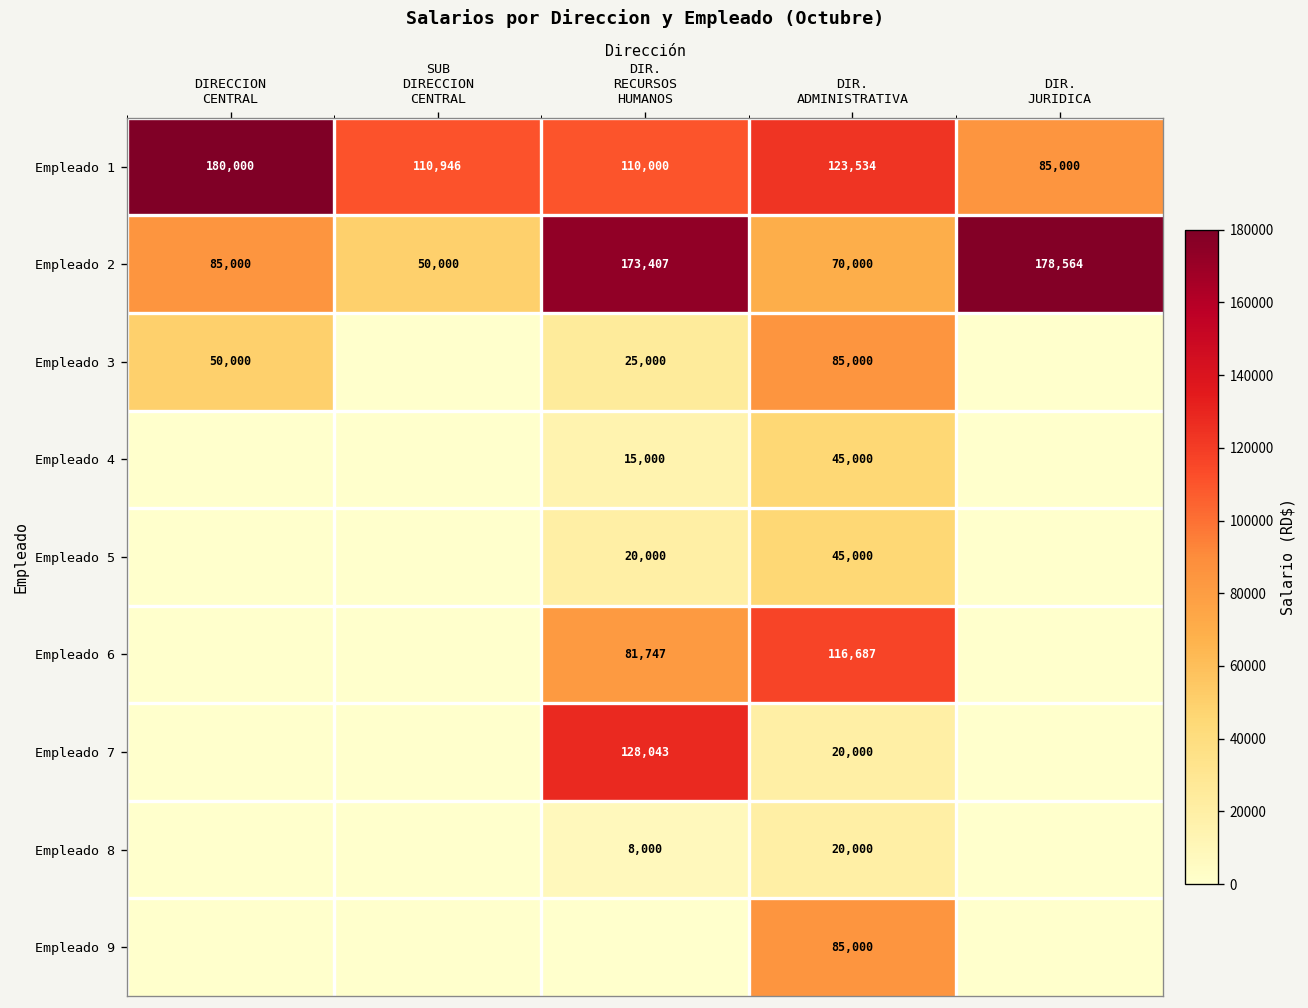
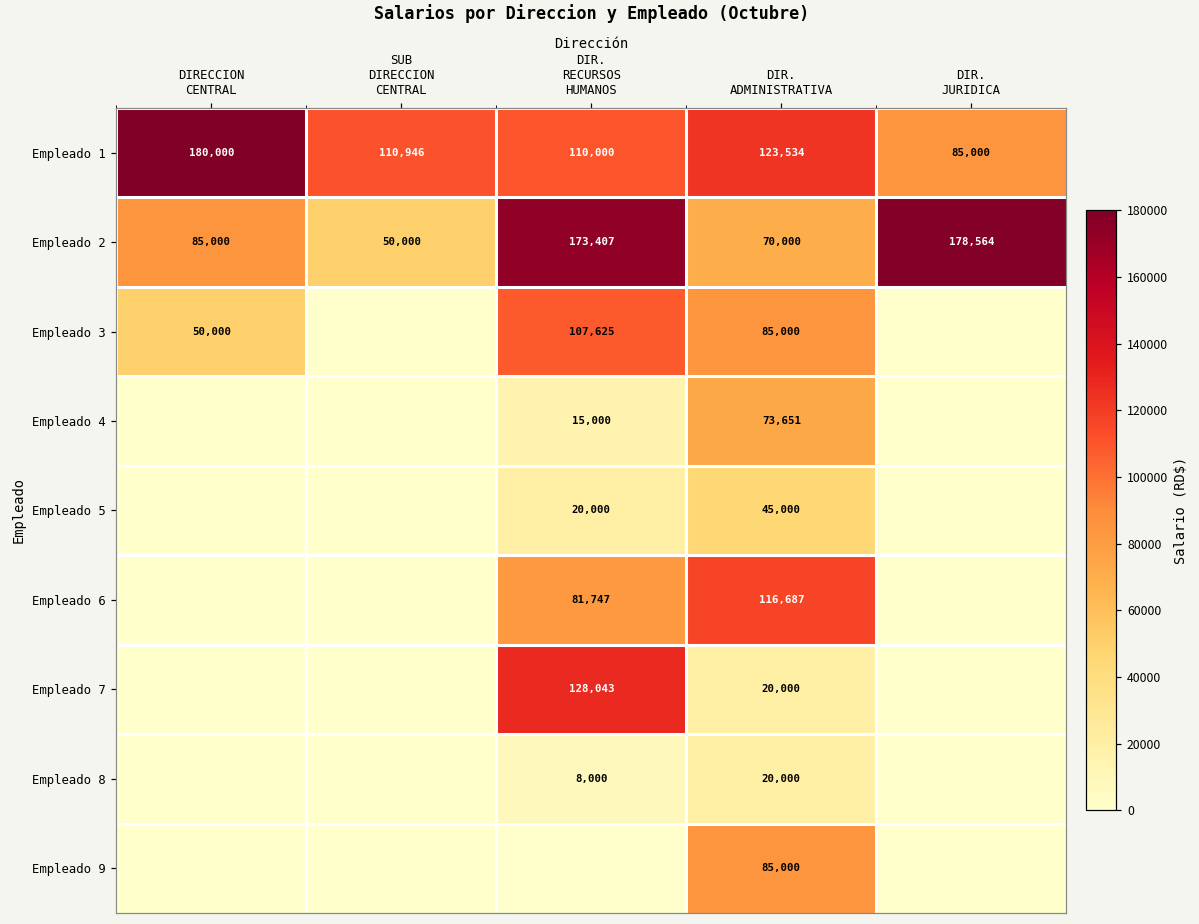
Empleado 3, DIR. RECURSOS HUMANOS: 25,000 -> 107,625
Empleado 4, DIR. ADMINISTRATIVA: 45,000 -> 73,651
